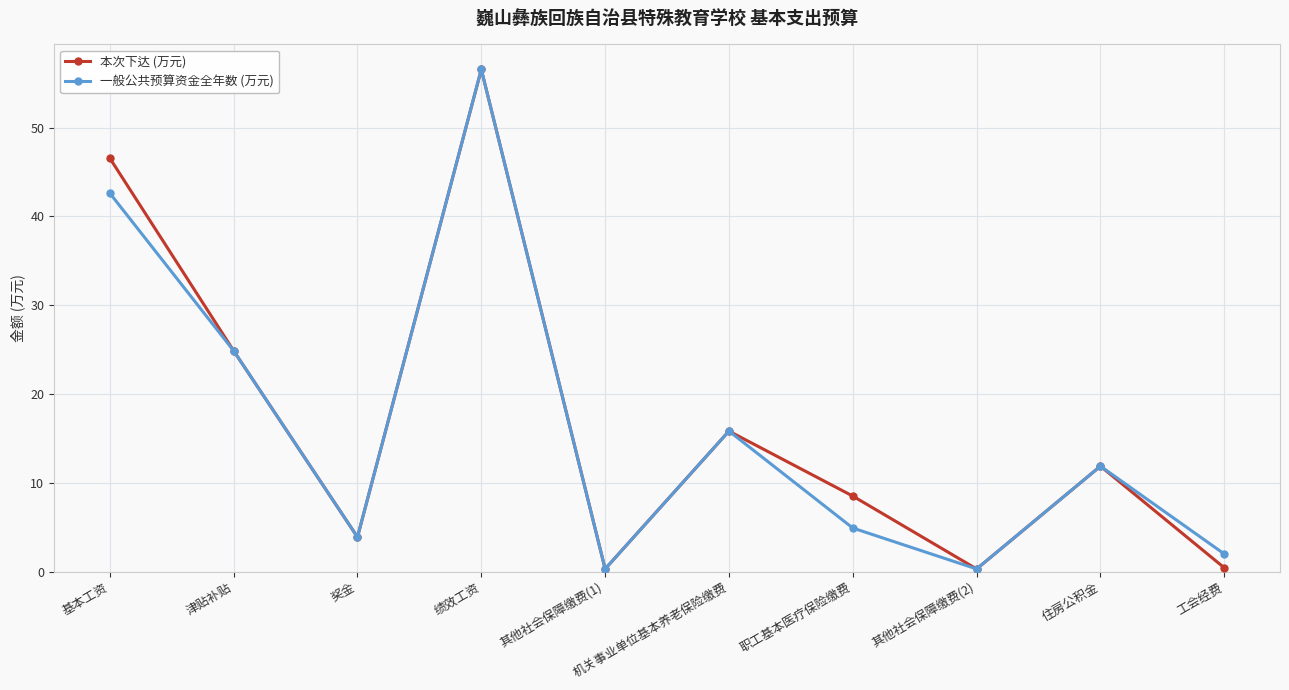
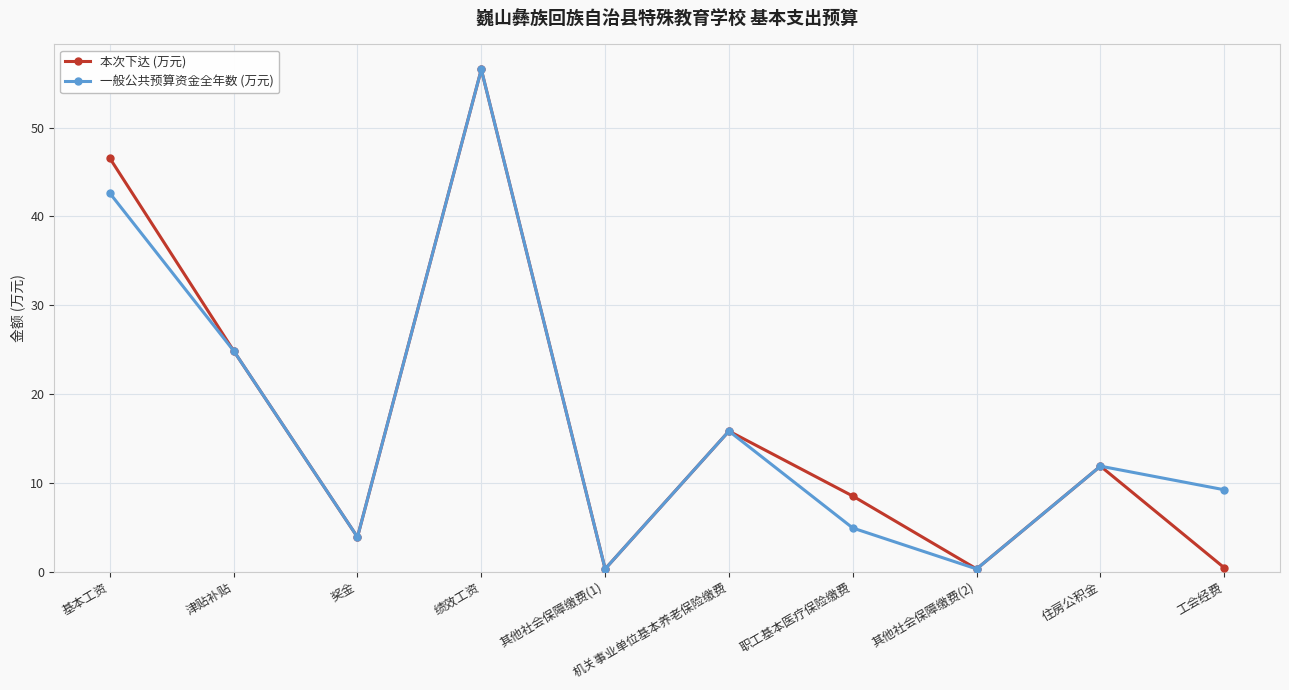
一般公共预算资金全年数 (万元), 工会经费: 2 -> 9
